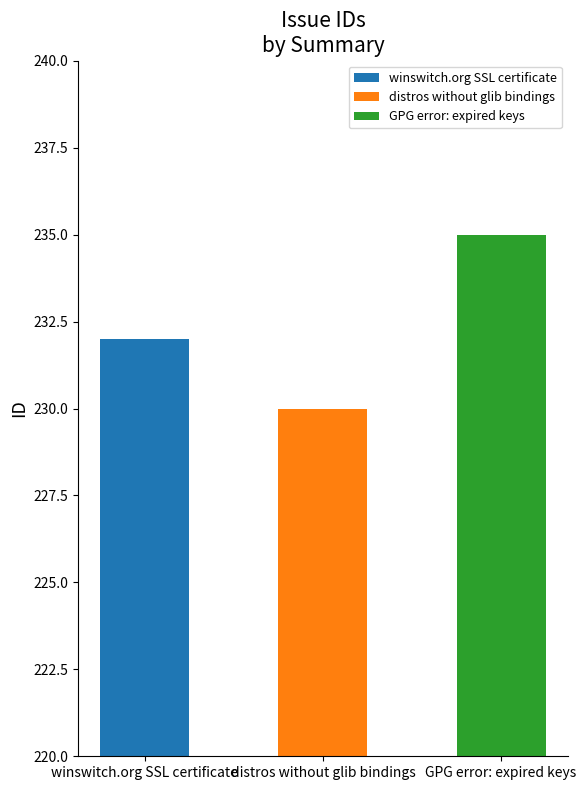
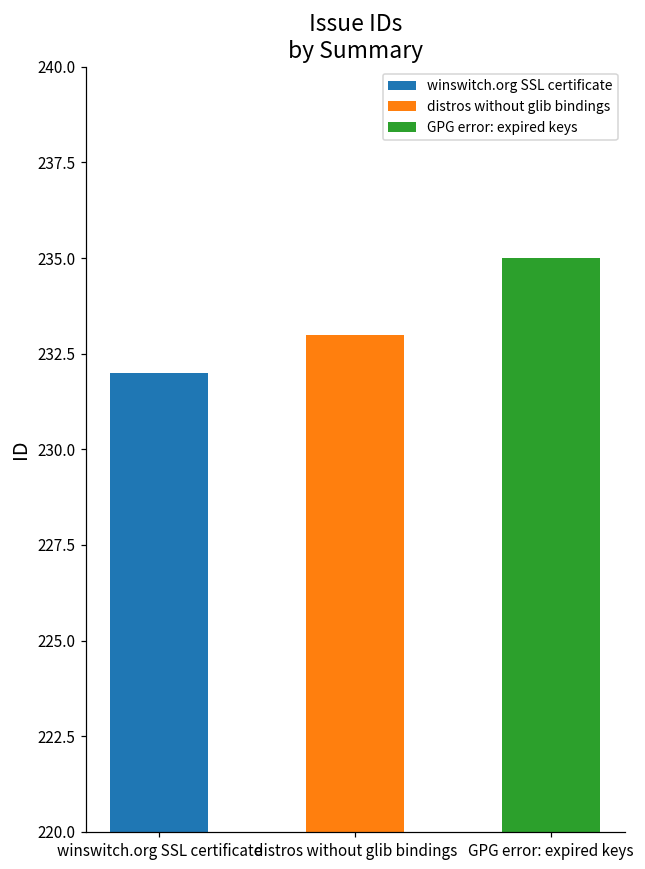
distros without glib bindings: 230 -> 233
